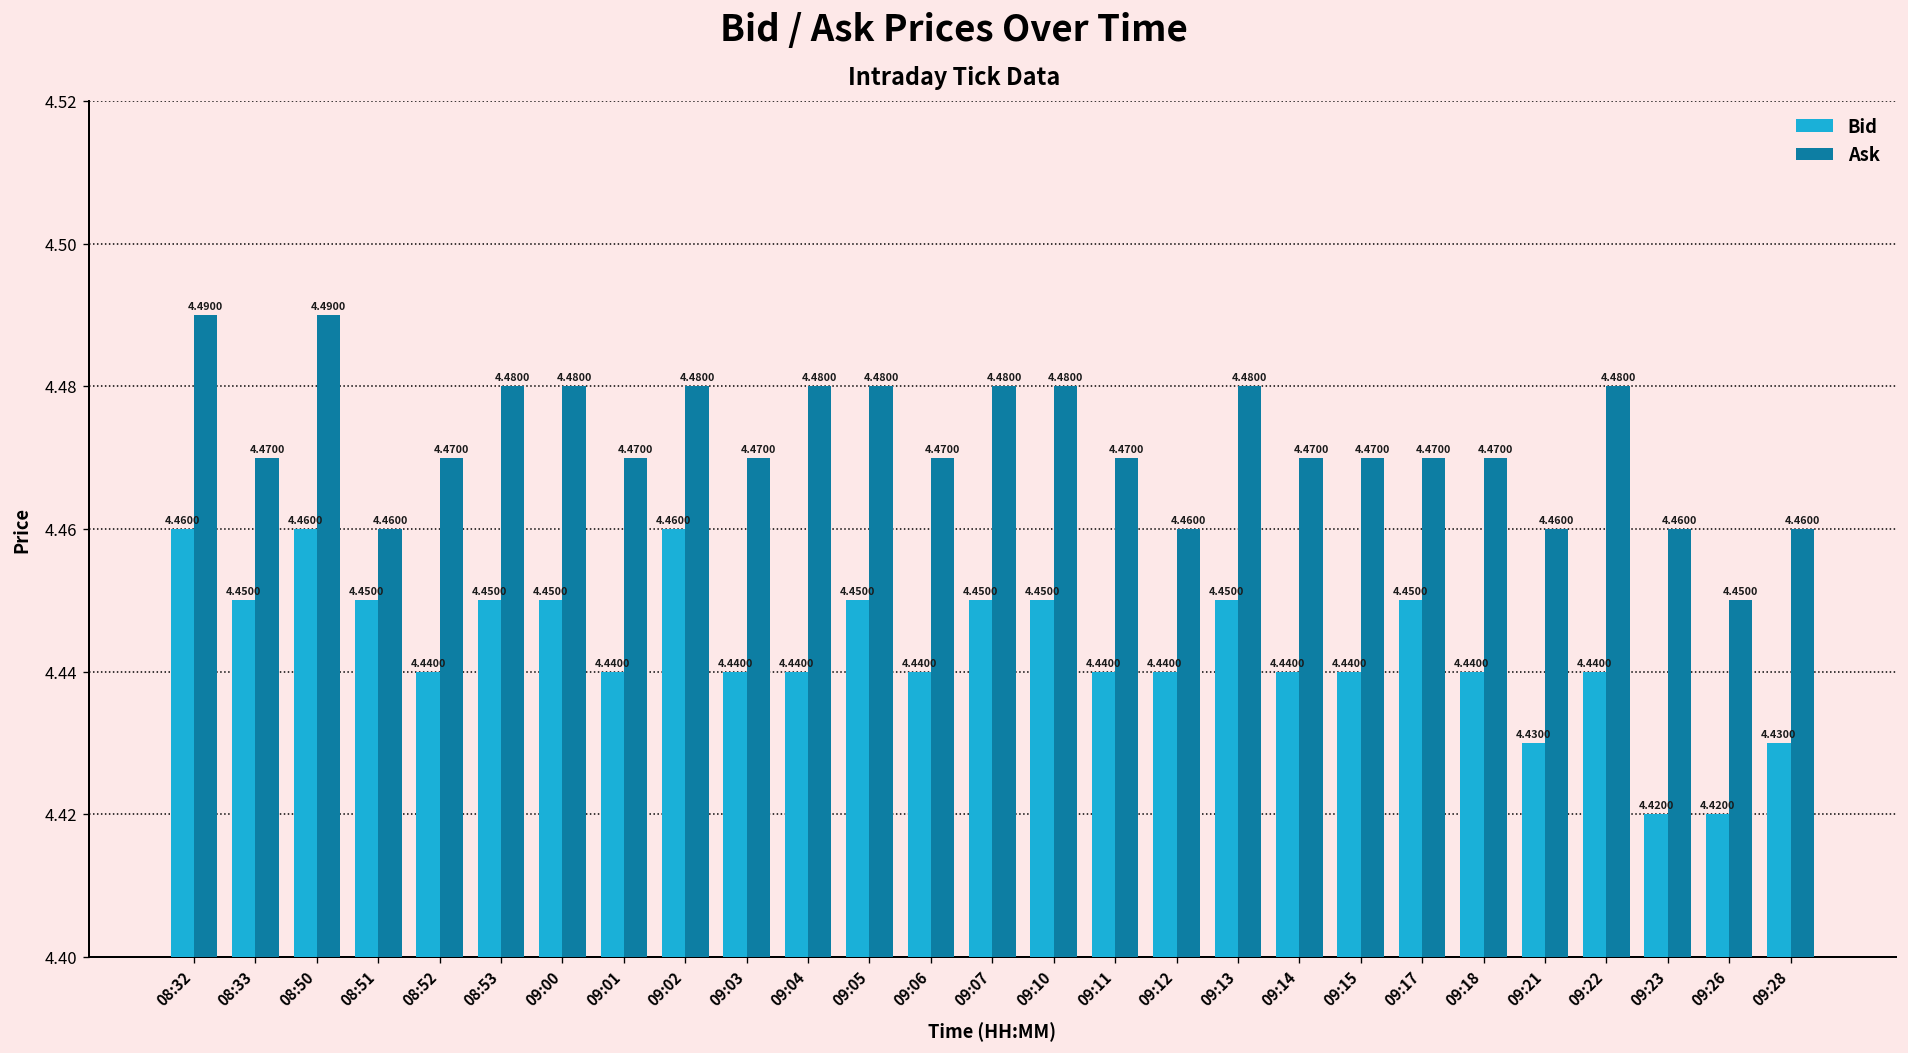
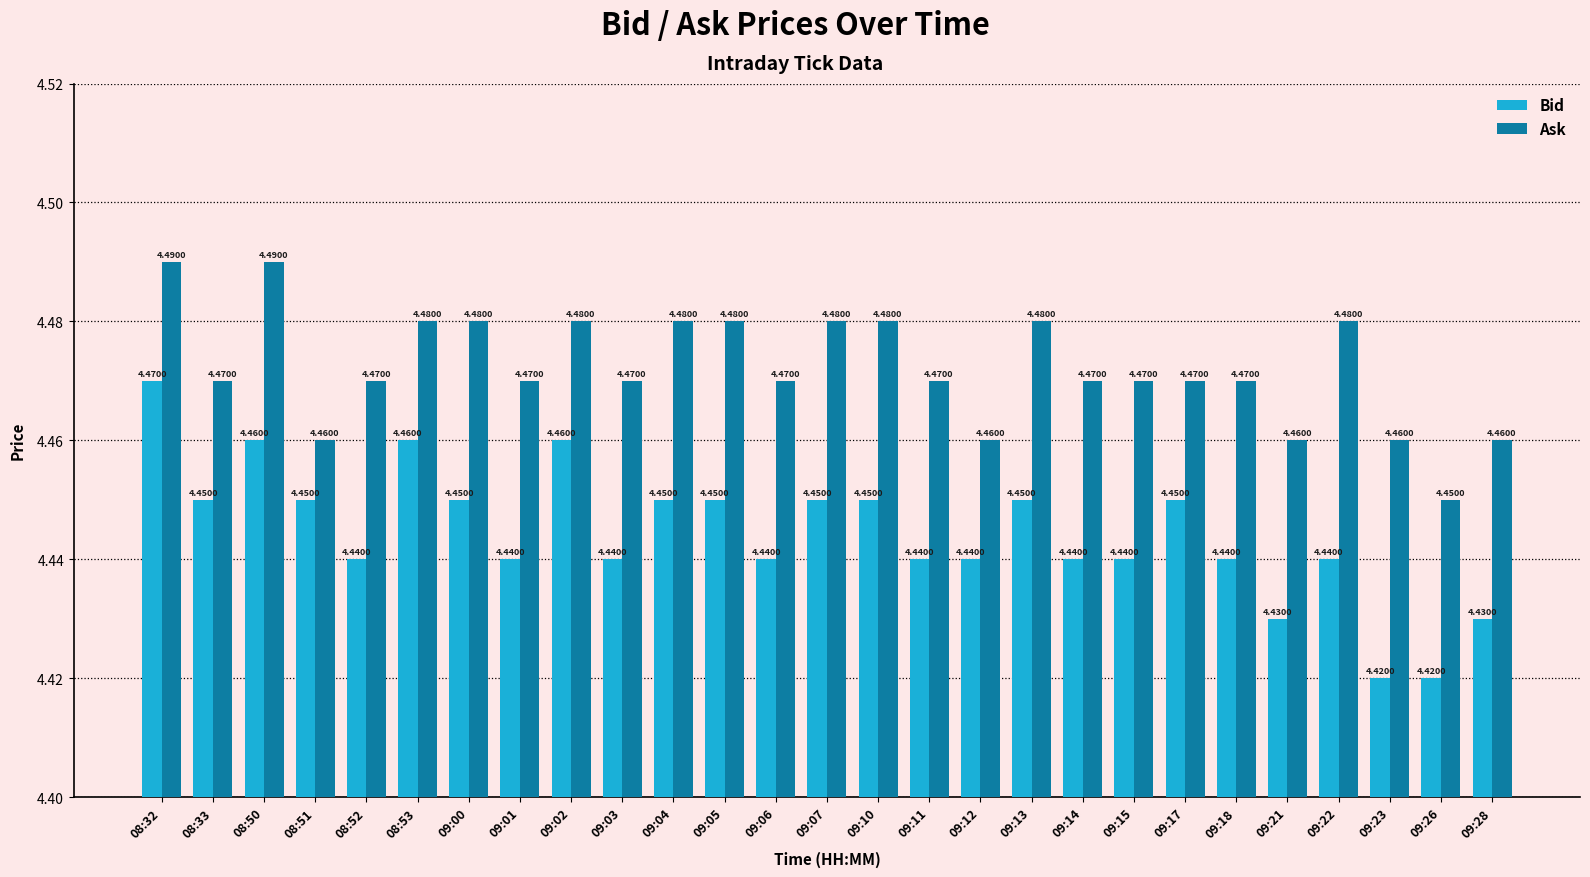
Bid, 08:32: 4.4600 -> 4.4700
Bid, 08:53: 4.4500 -> 4.4600
Bid, 09:04: 4.4400 -> 4.4500
